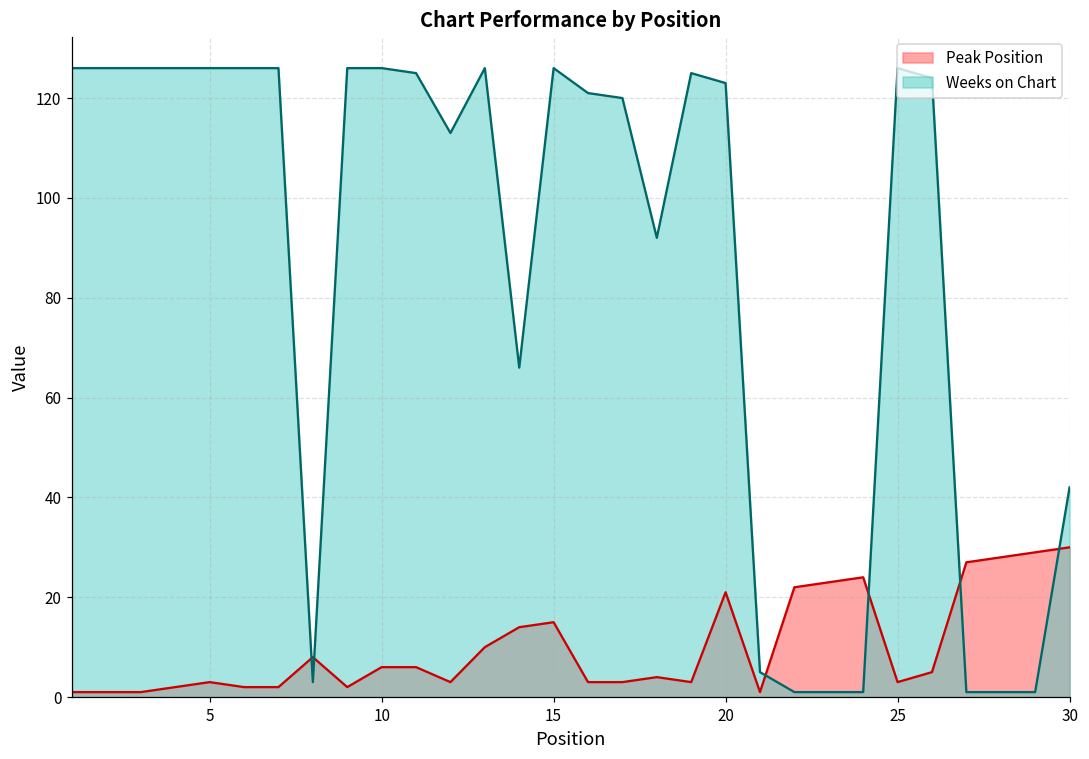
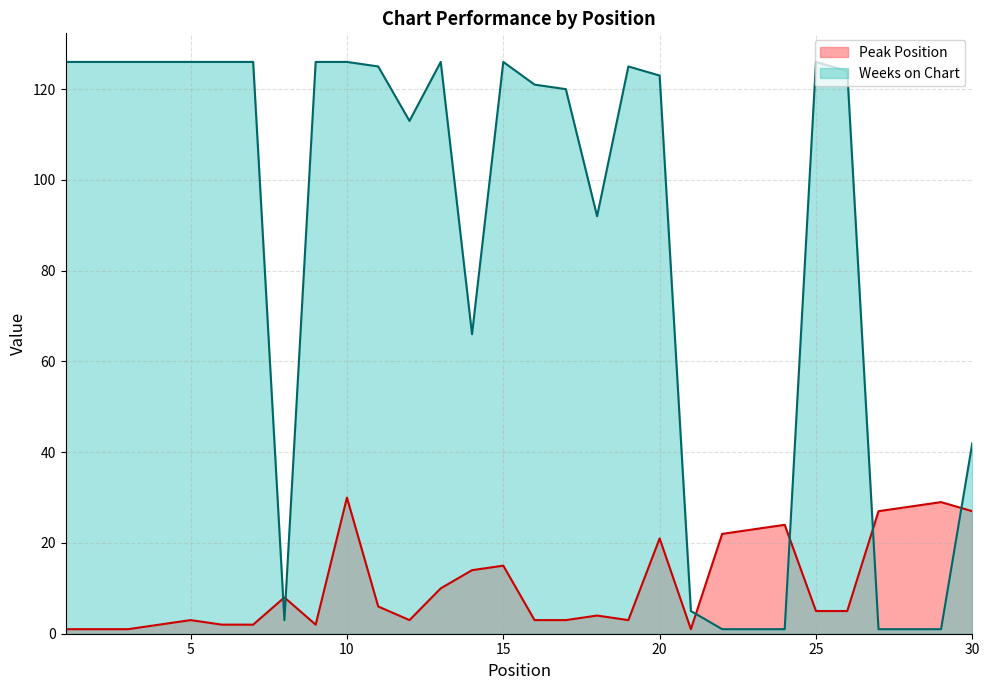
Peak Position, 10: 6 -> 30
Peak Position, 25: 3 -> 5
Peak Position, 30: 30 -> 27
